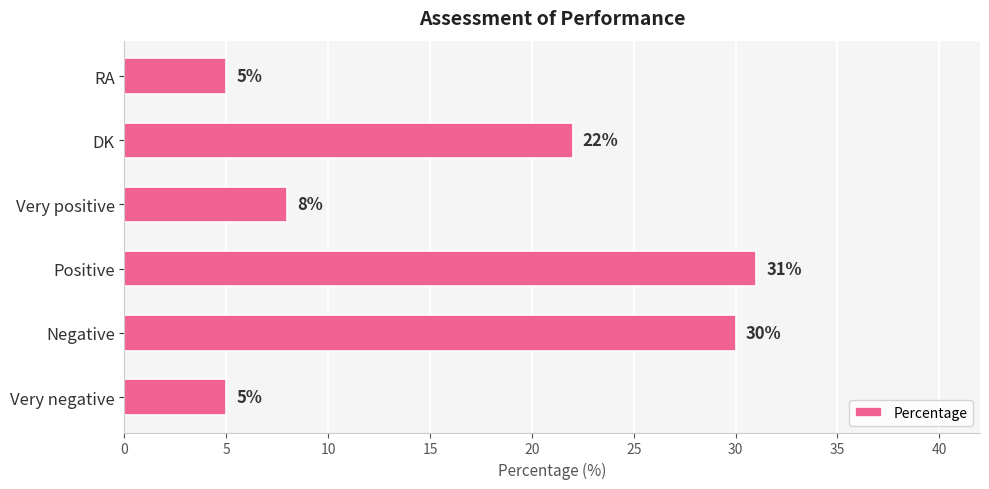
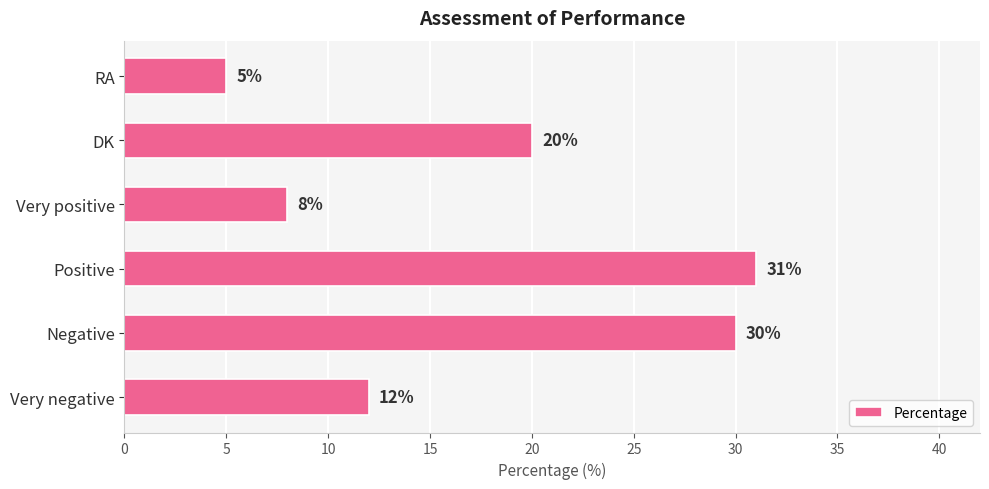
DK: 22% -> 20%
Very negative: 5% -> 12%
